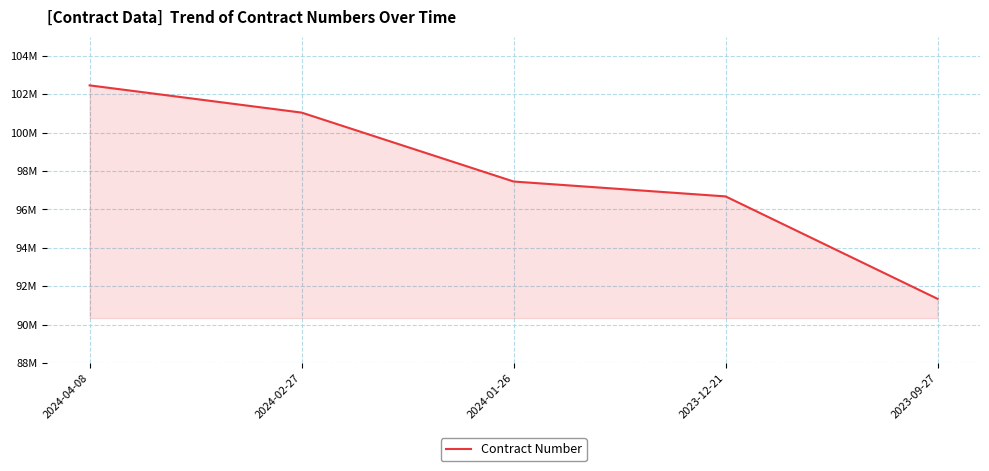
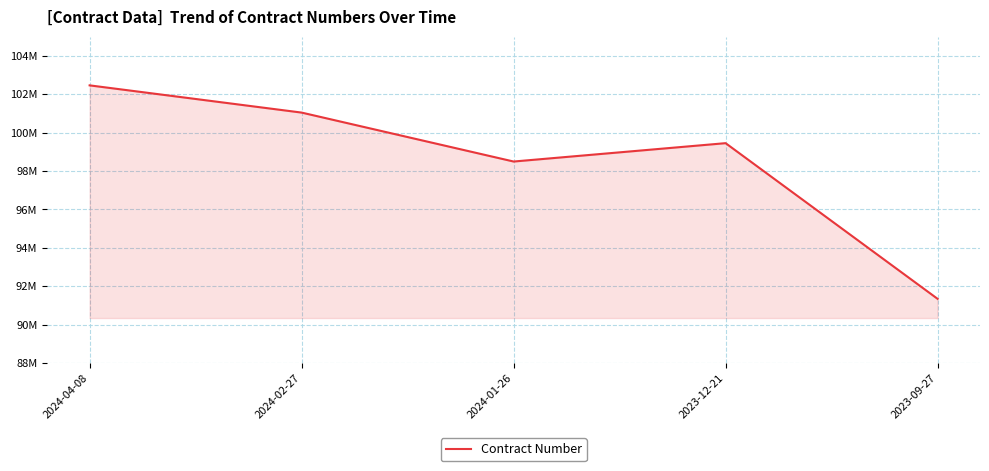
2024-01-26: 97500000 -> 98500000
2023-12-21: 96700000 -> 99500000
